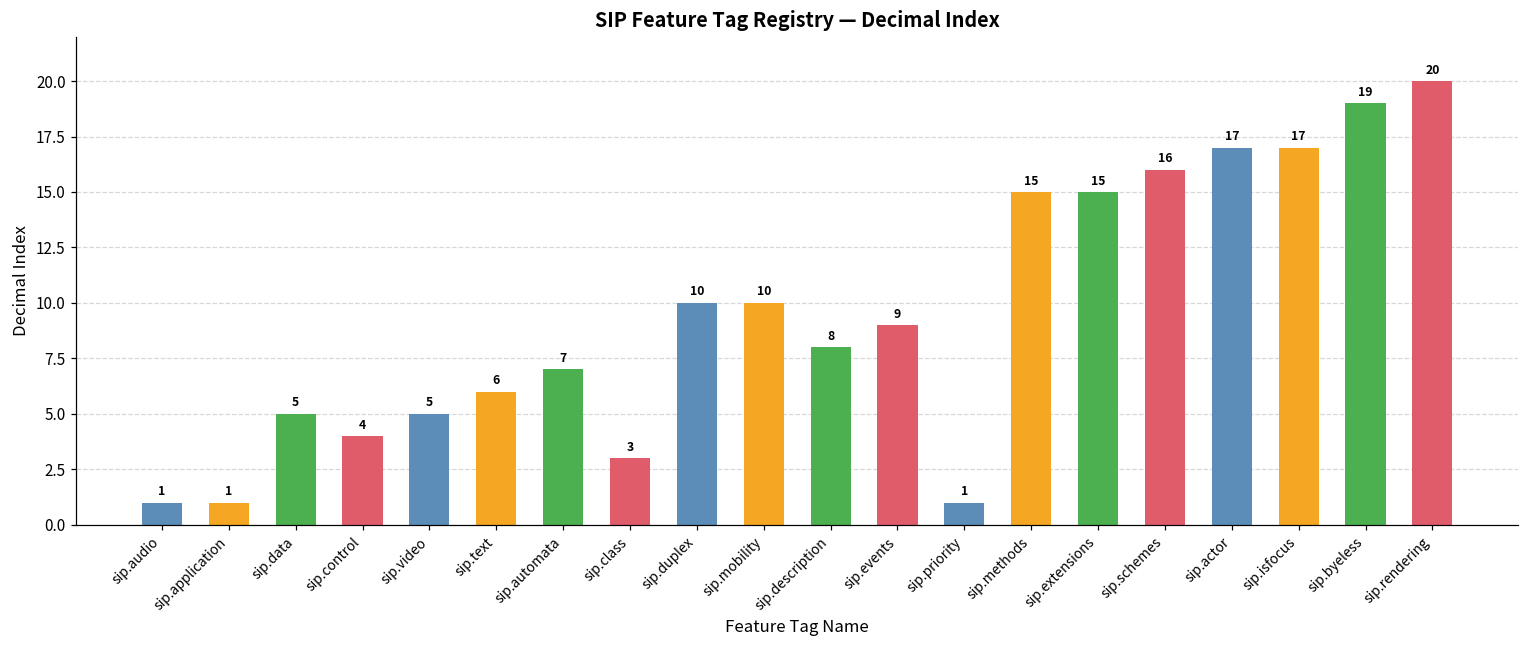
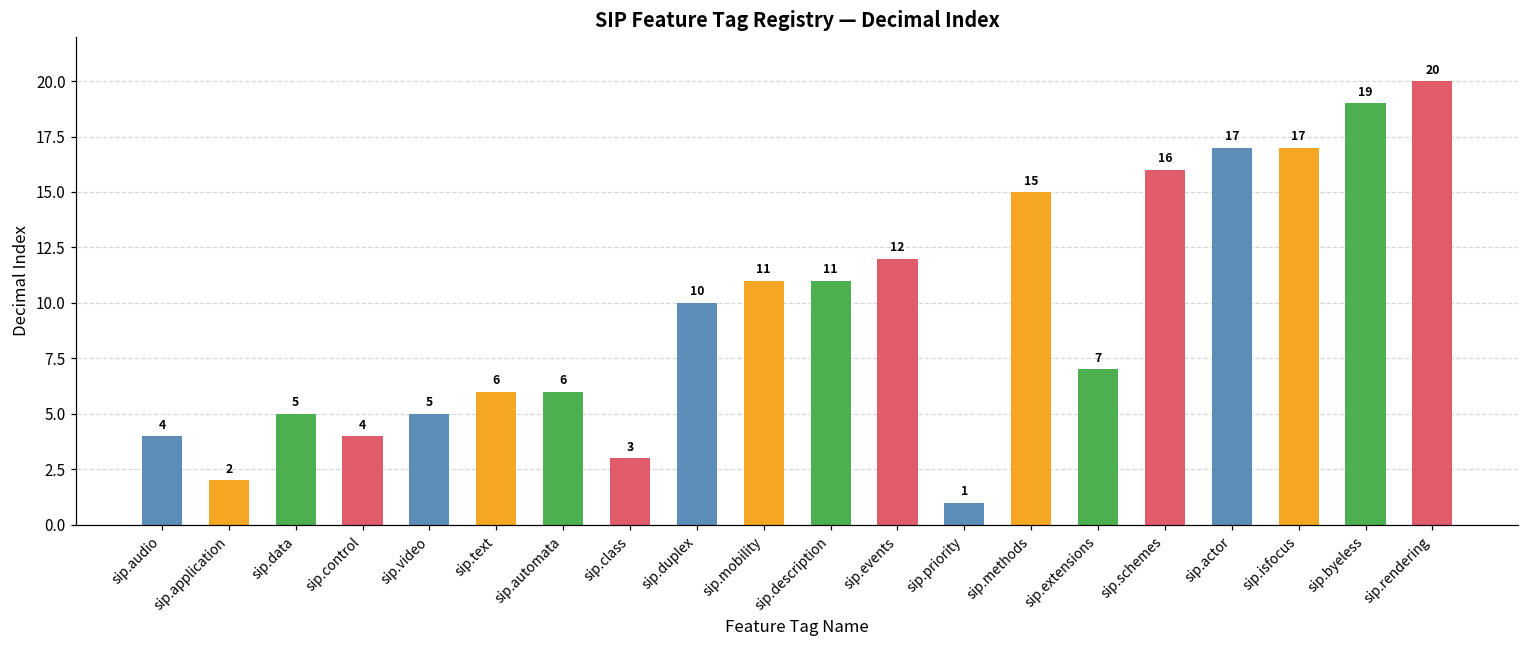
sip.audio: 1 -> 4
sip.application: 1 -> 2
sip.automata: 7 -> 6
sip.mobility: 10 -> 11
sip.description: 8 -> 11
sip.events: 9 -> 12
sip.extensions: 15 -> 7
